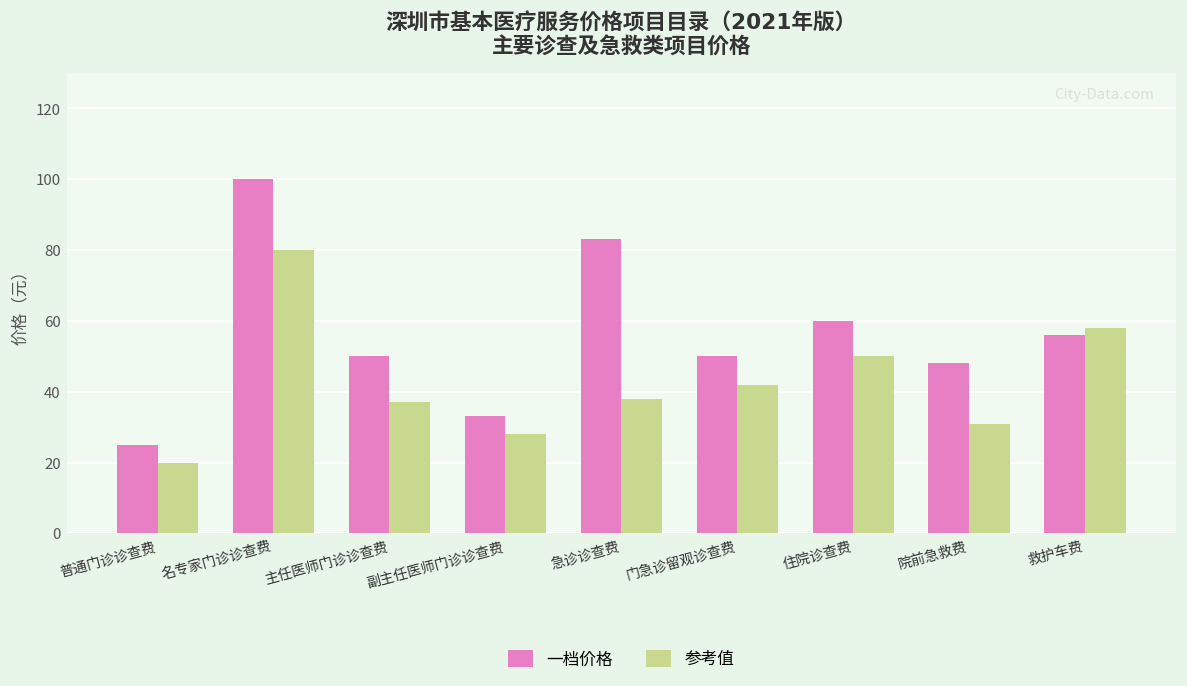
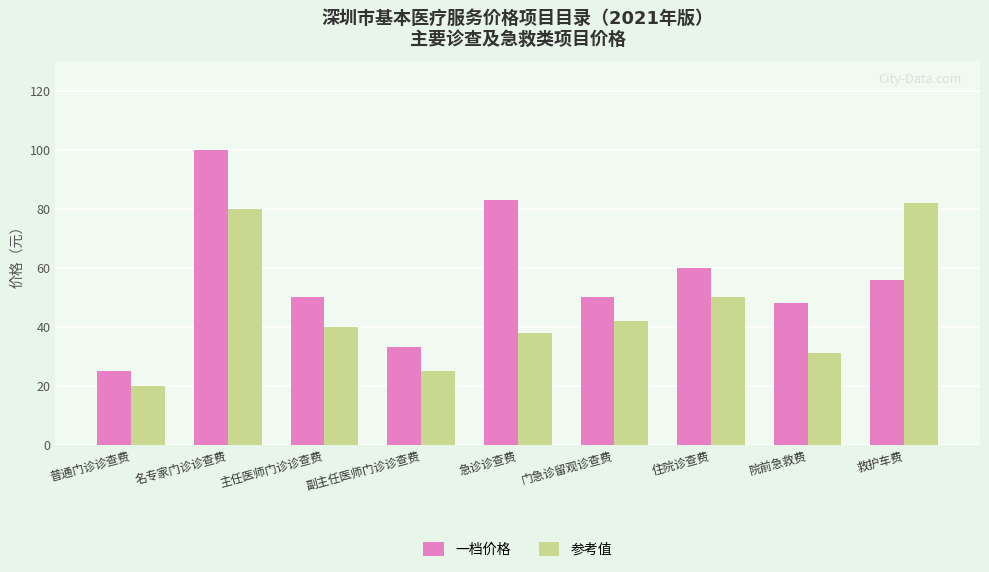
参考值, 主任医师门诊诊查费: 37 -> 40
参考值, 副主任医师门诊诊查费: 28 -> 25
参考值, 救护车费: 58 -> 82
